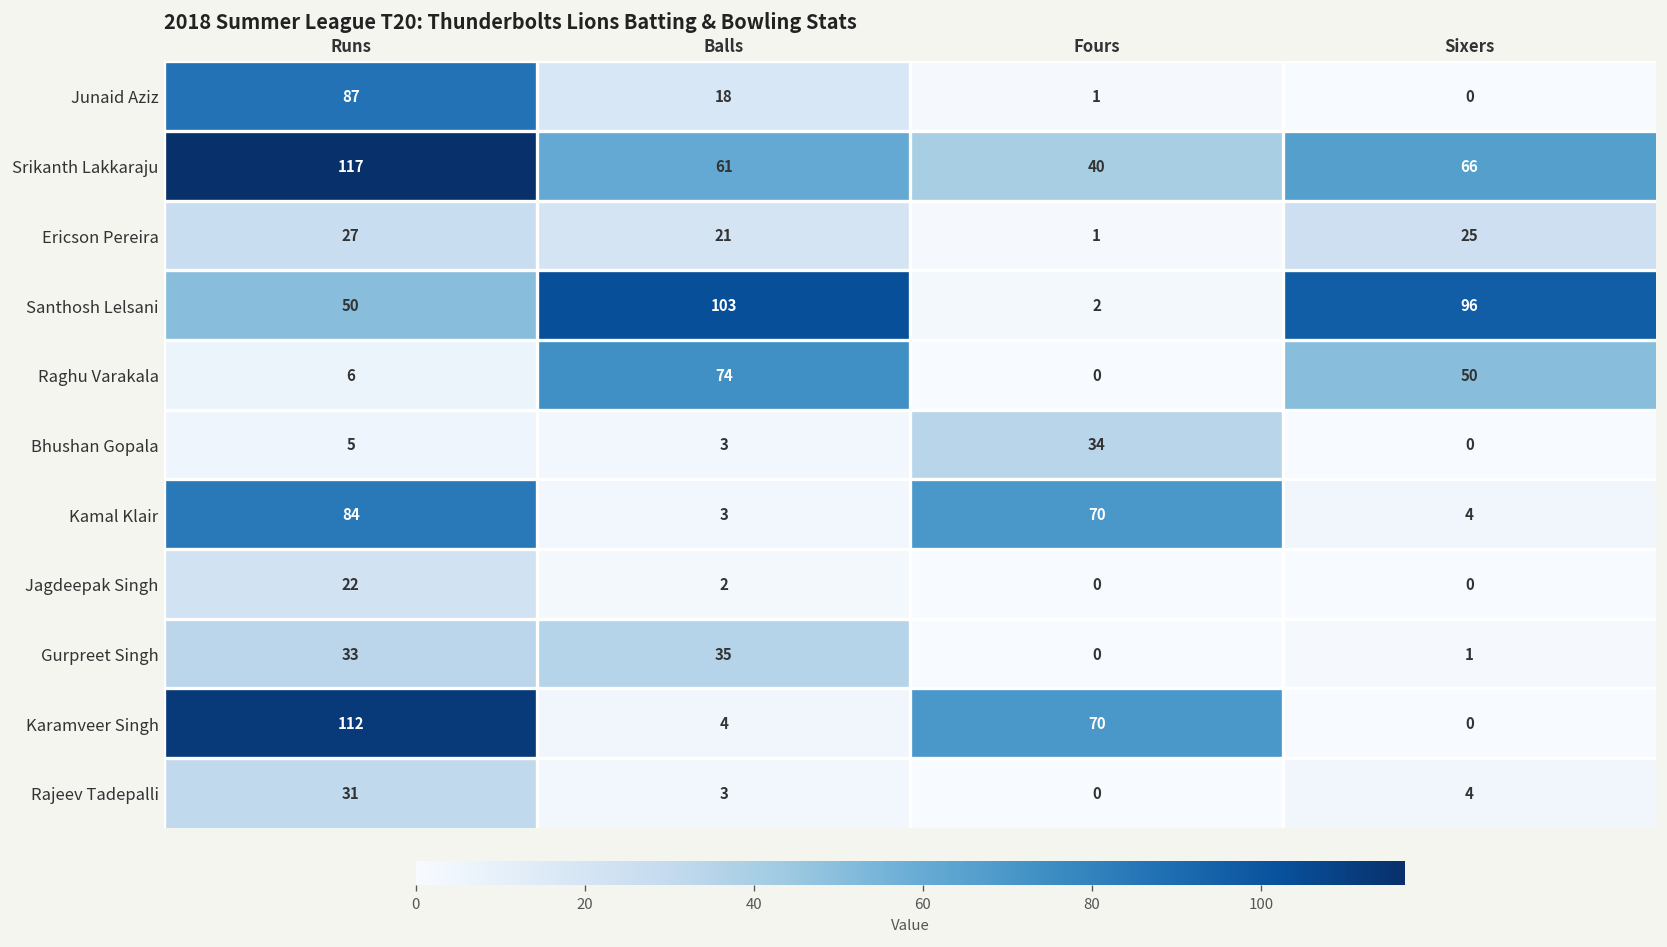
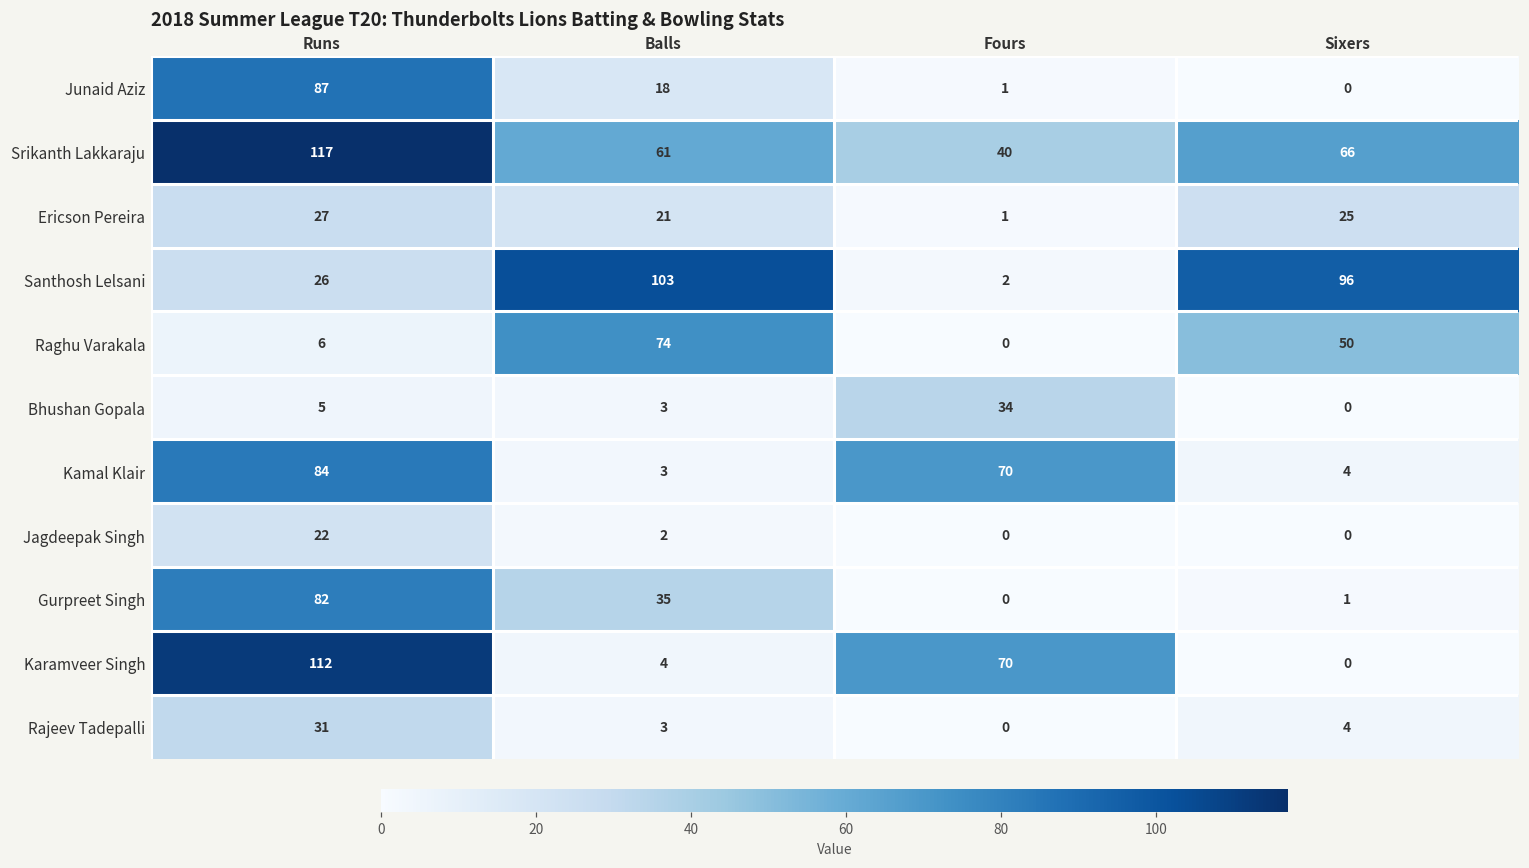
Santhosh Lelsani, Runs: 50 -> 26
Gurpreet Singh, Runs: 33 -> 82
